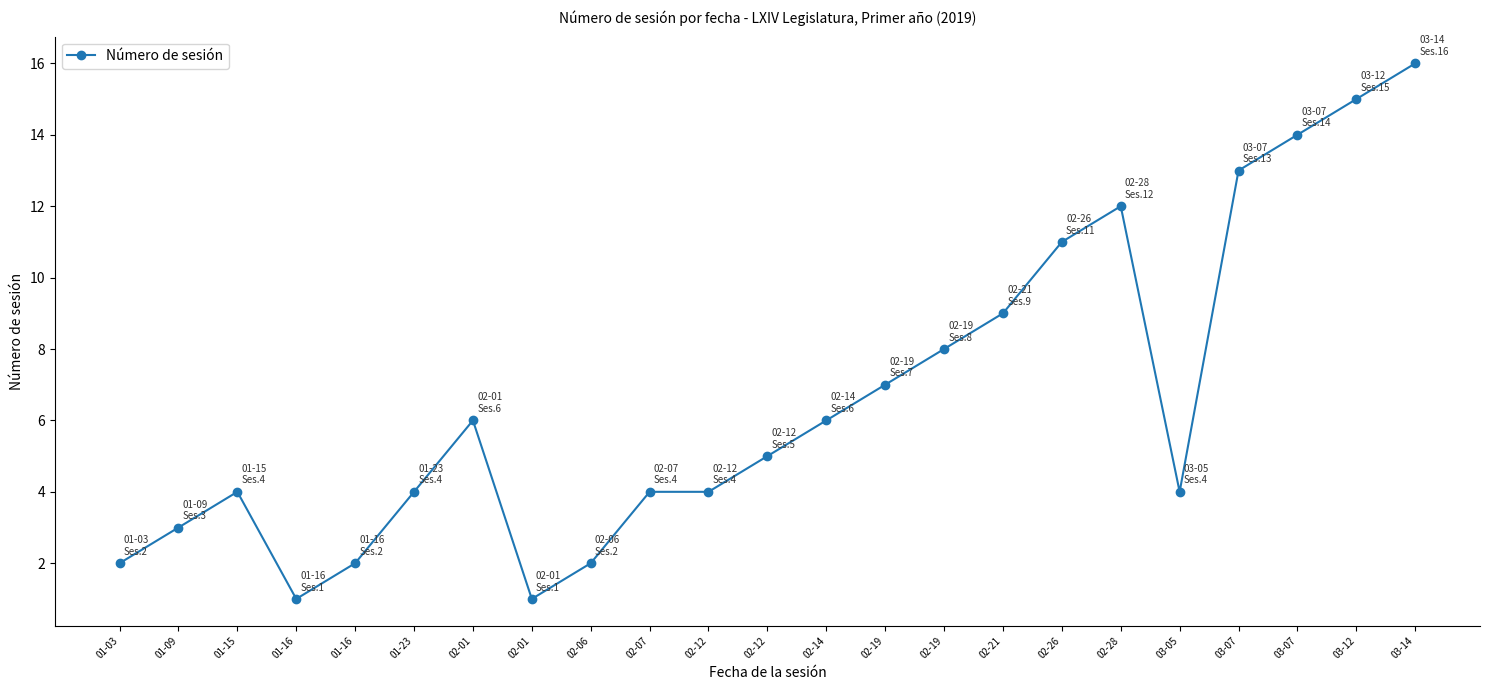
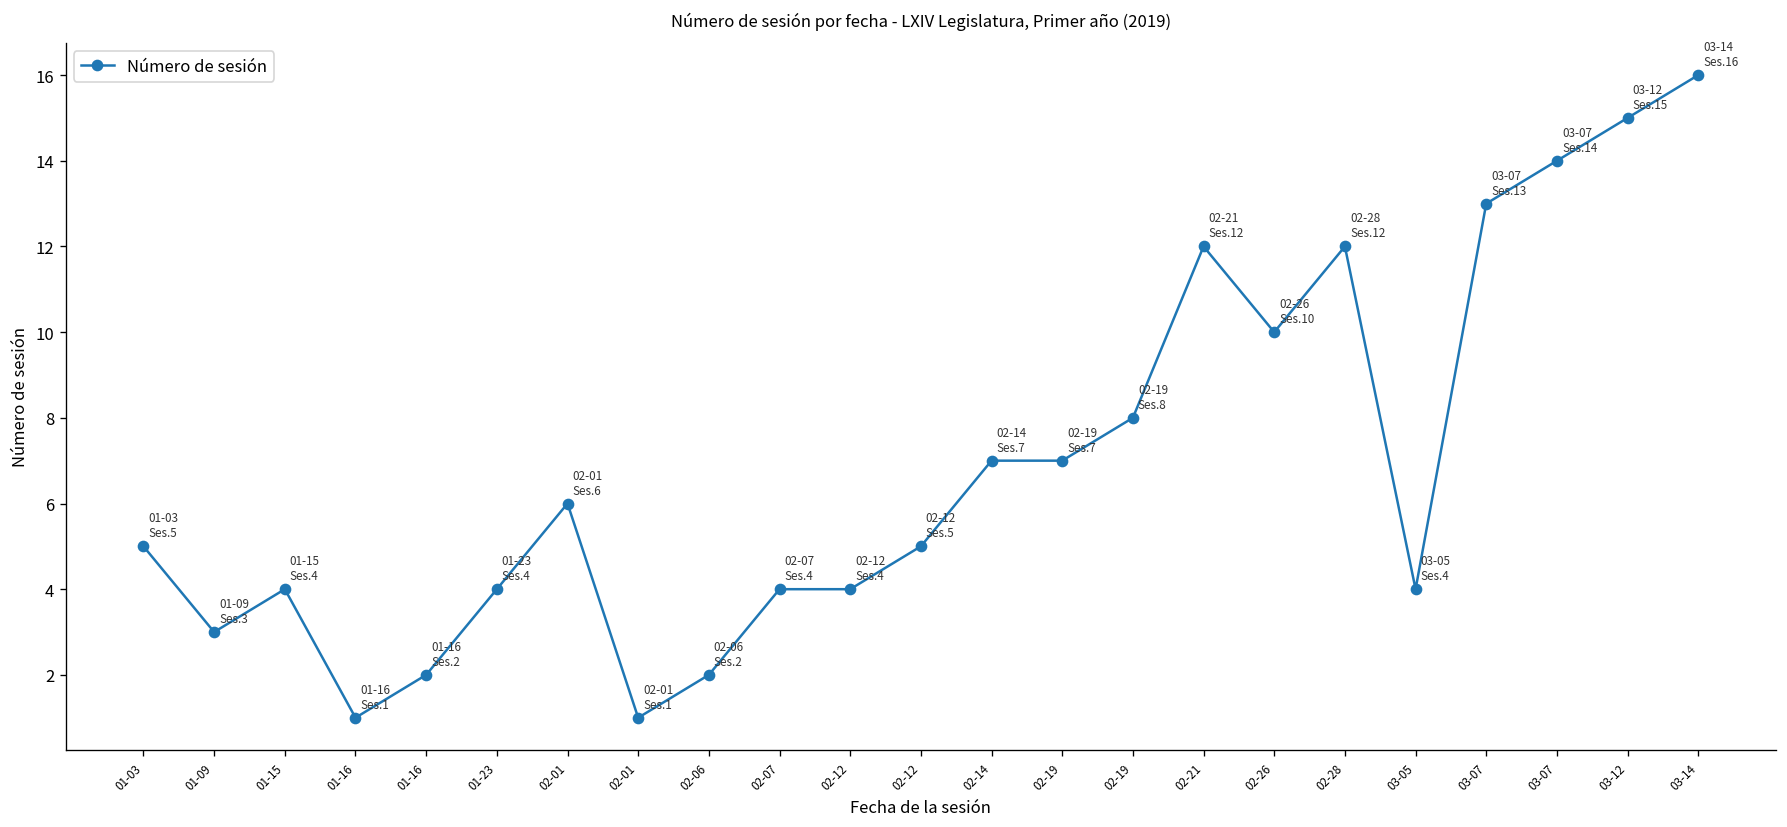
01-03: 2 -> 5
02-14: 6 -> 7
02-21: 9 -> 12
02-26: 11 -> 10
